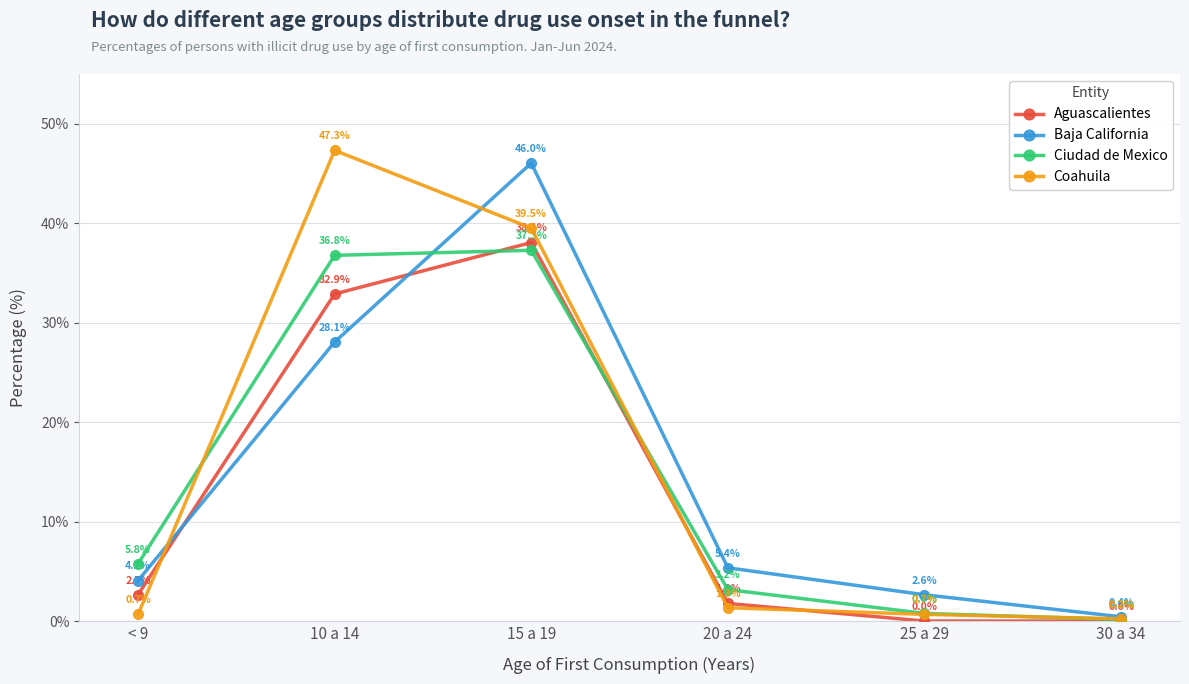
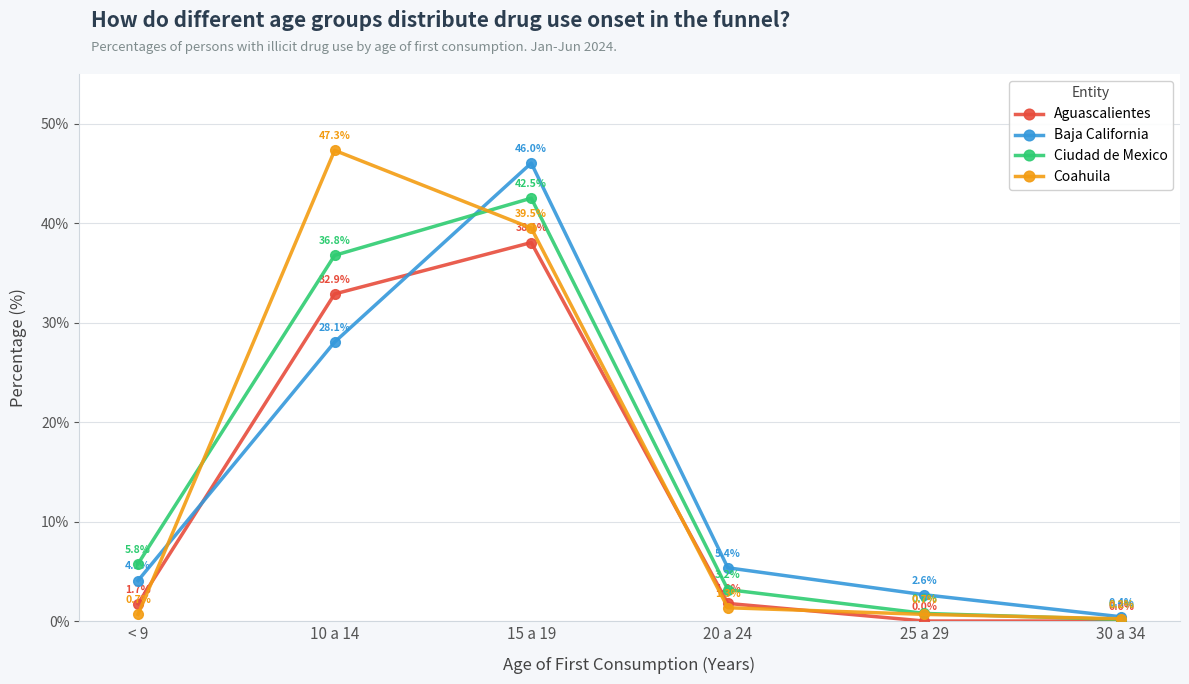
Aguascalientes, < 9: 2.7% -> 1.7%
Ciudad de Mexico, 15 a 19: 37.3% -> 42.5%
